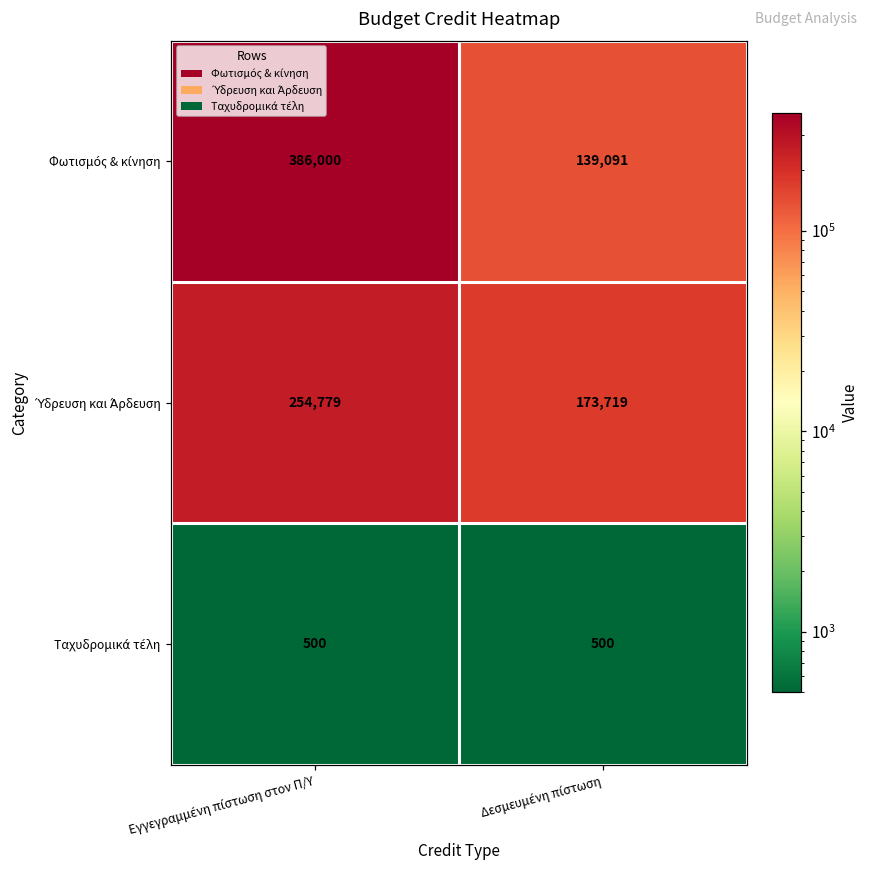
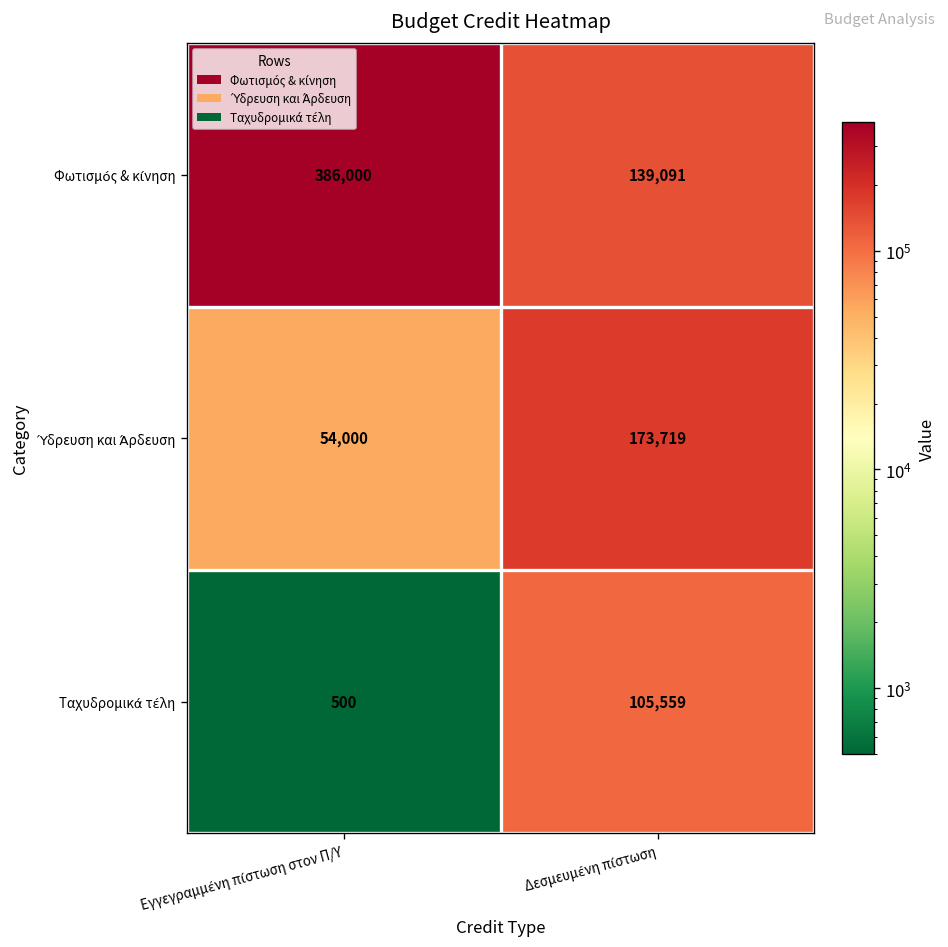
Ύδρευση και Άρδευση, Εγγεγραμμένη πίστωση στον Π/Υ: 254,779 -> 54,000
Ταχυδρομικά τέλη, Δεσμευμένη πίστωση: 500 -> 105,559
